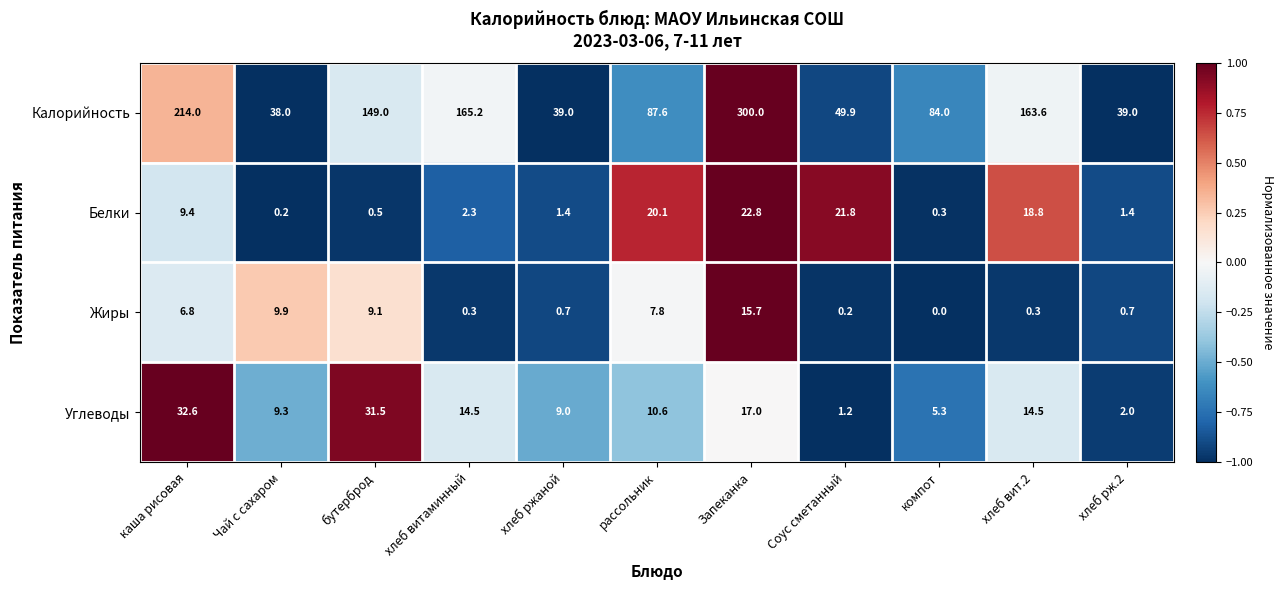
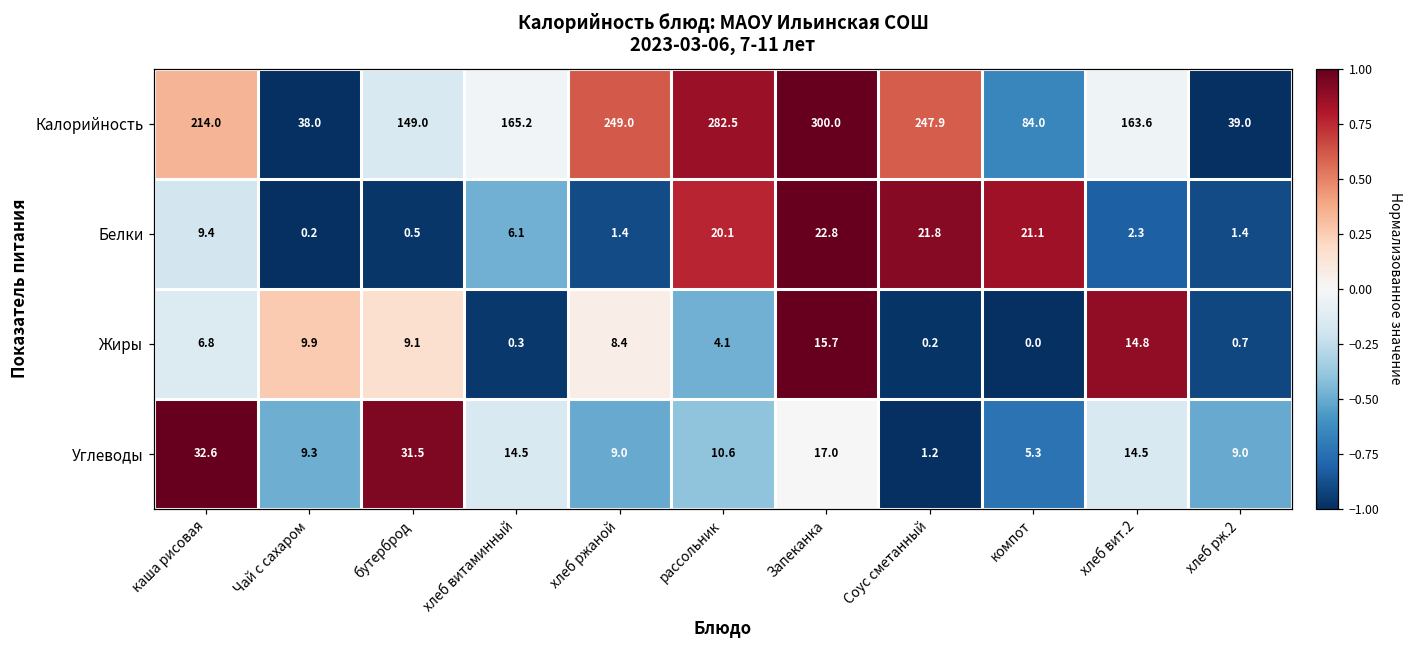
Калорийность, хлеб ржаной: 39.0 -> 249.0
Калорийность, рассольник: 87.6 -> 282.5
Калорийность, Соус сметанный: 49.9 -> 247.9
Белки, хлеб витаминный: 2.3 -> 6.1
Белки, компот: 0.3 -> 21.1
Белки, хлеб вит.2: 18.8 -> 2.3
Жиры, хлеб ржаной: 0.7 -> 8.4
Жиры, рассольник: 7.8 -> 4.1
Жиры, хлеб вит.2: 0.3 -> 14.8
Углеводы, хлеб рж.2: 2.0 -> 9.0
